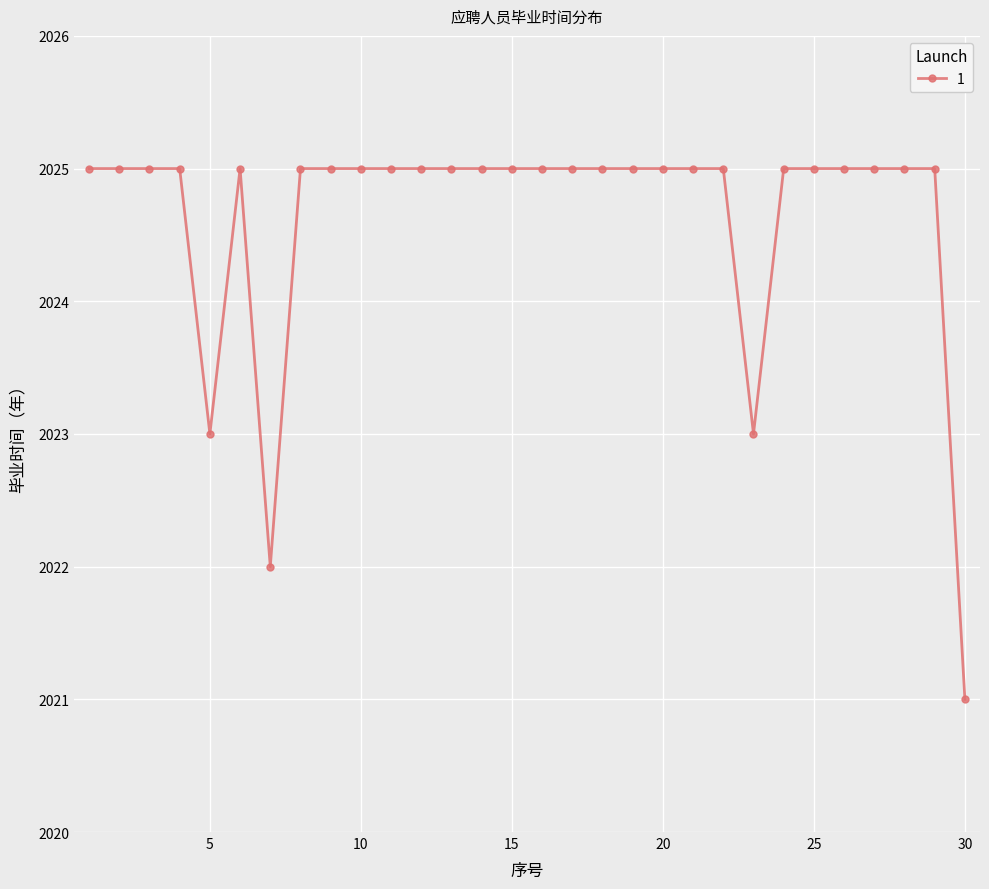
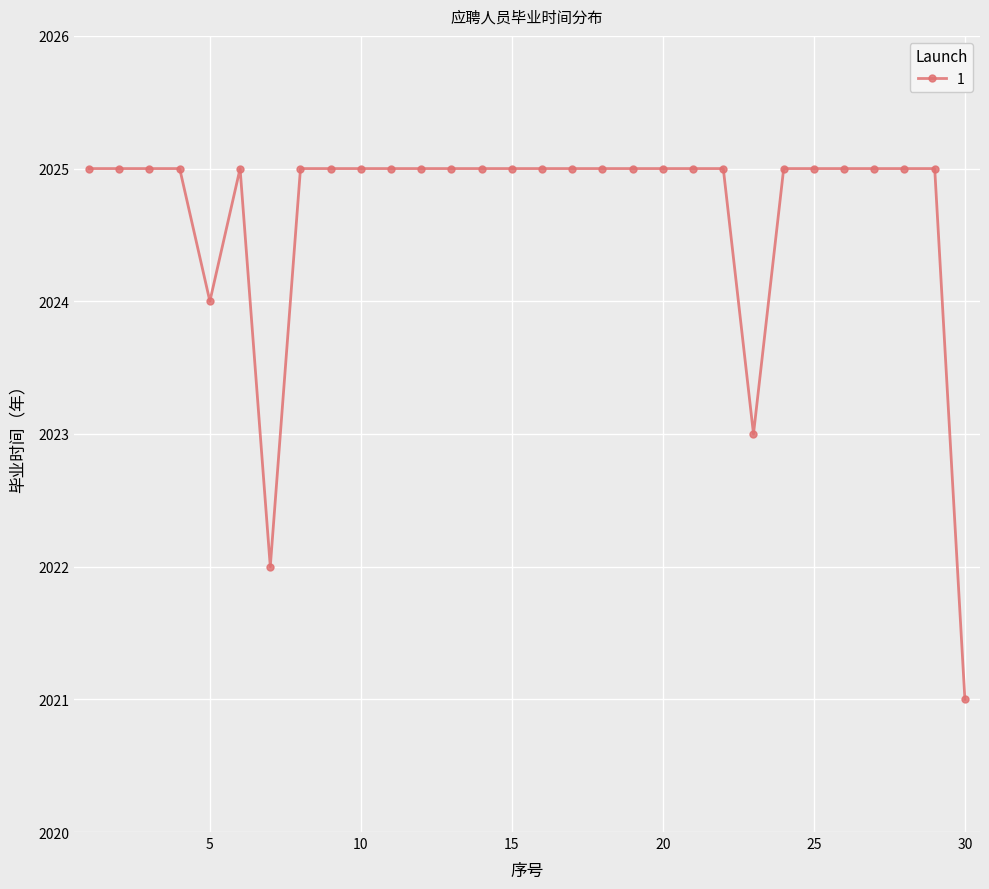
5: 2023 -> 2024
